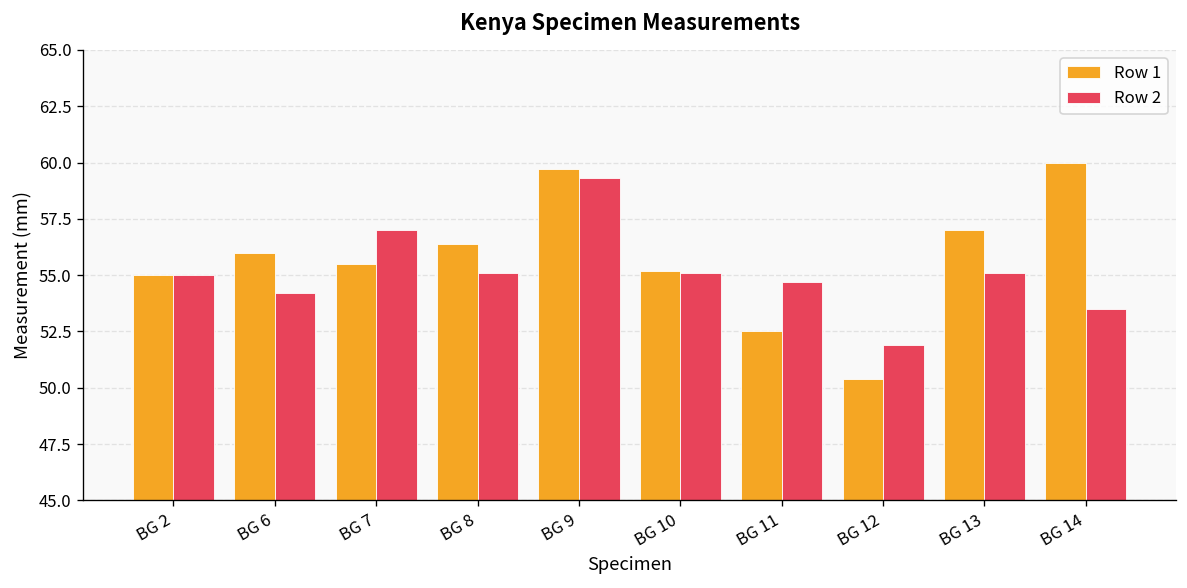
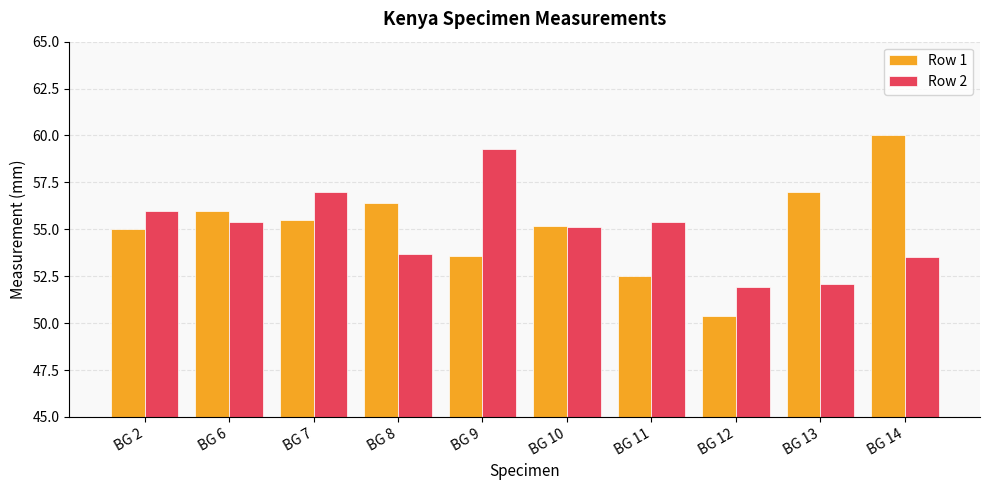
Row 2, BG 2: 55 -> 56
Row 2, BG 6: 54.2 -> 55.4
Row 2, BG 8: 55.1 -> 53.7
Row 1, BG 9: 59.7 -> 53.6
Row 2, BG 11: 54.7 -> 55.4
Row 2, BG 13: 55.1 -> 52.1
